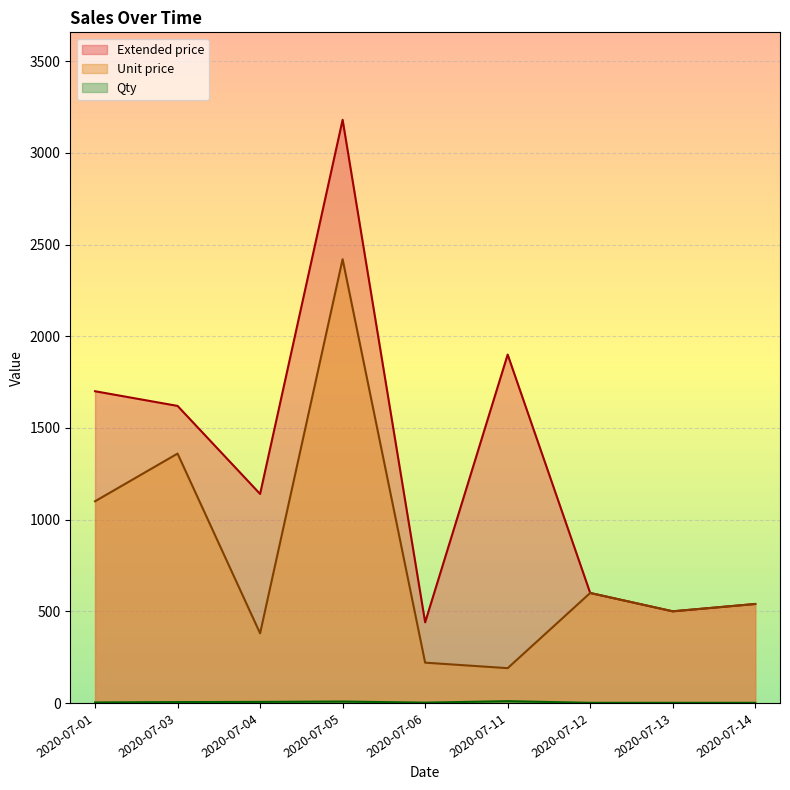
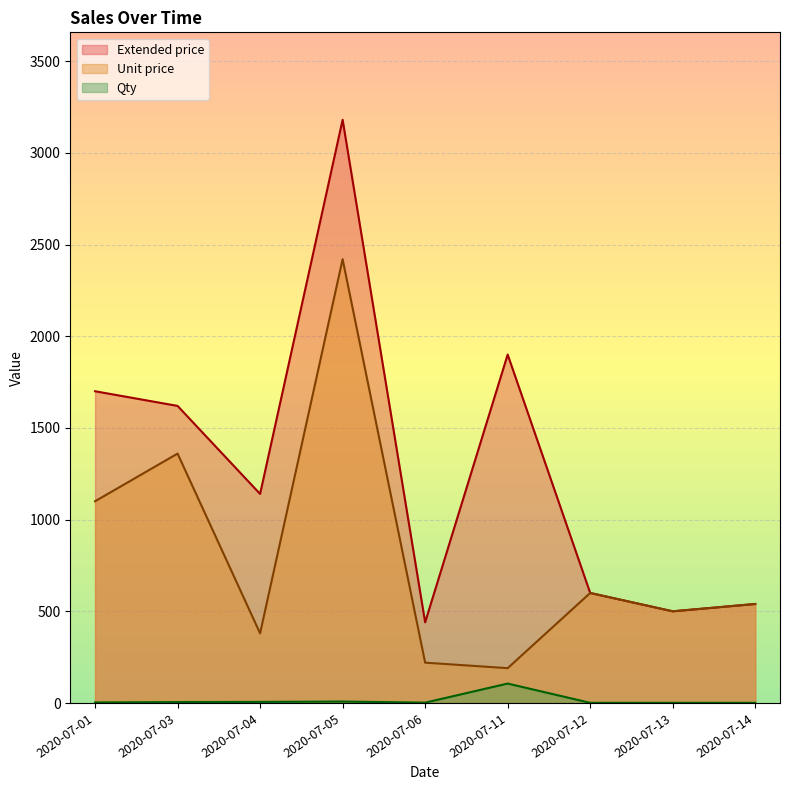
Qty, 2020-07-11: 10 -> 110
